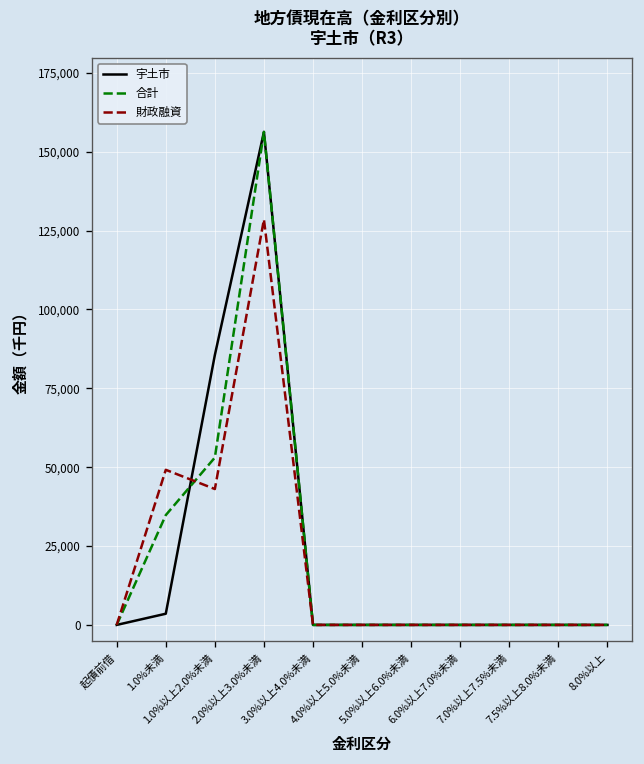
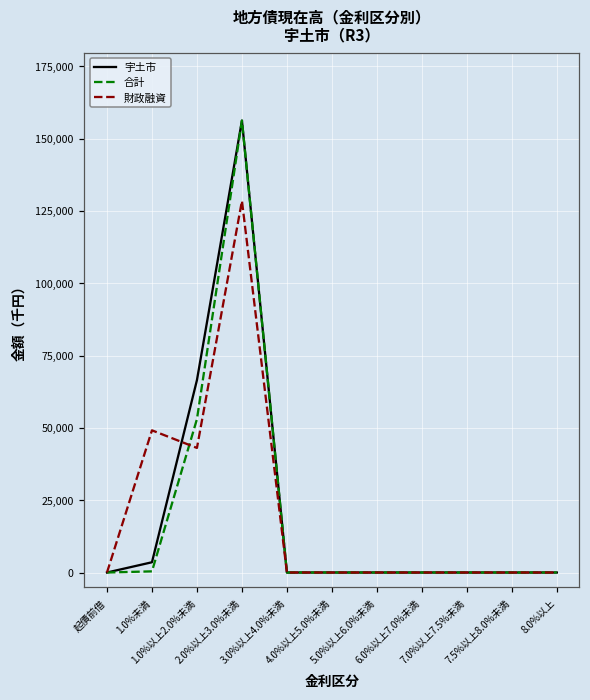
合計, 1.0%未満: 35,000 -> 0
宇土市, 1.0%以上2.0%未満: 86,000 -> 67,000
